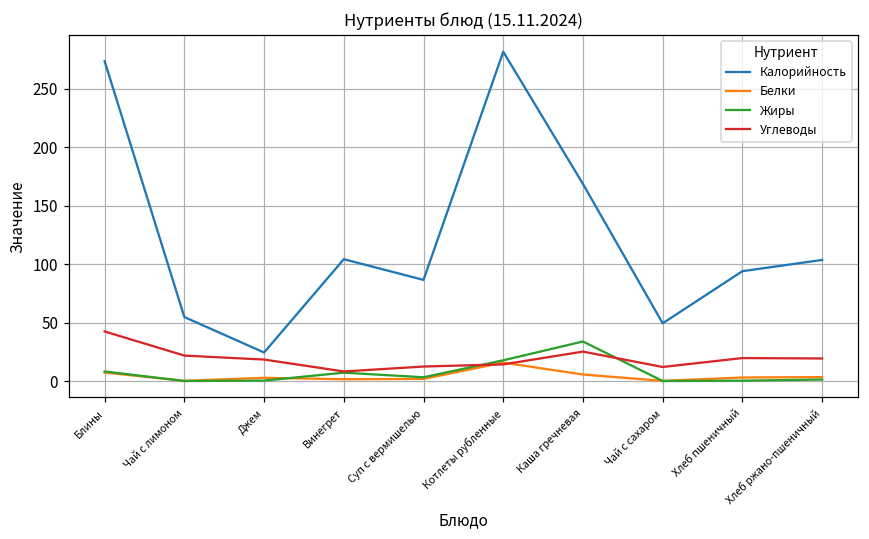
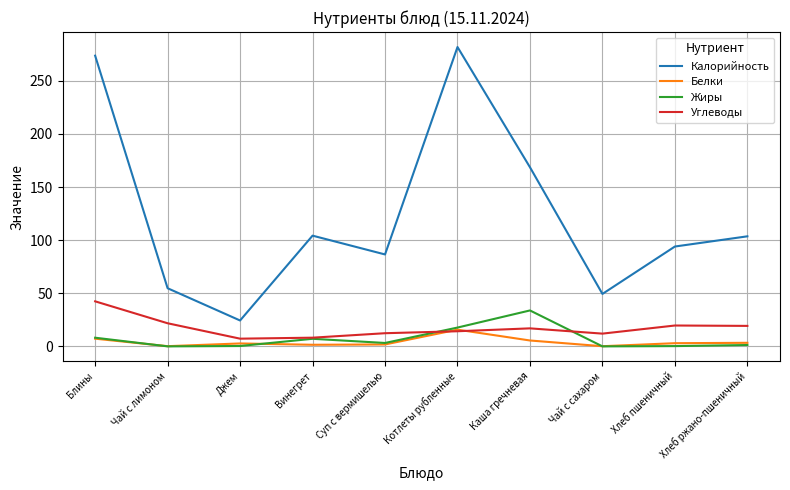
Углеводы, Джем: 18 -> 7
Углеводы, Каша гречневая: 25 -> 17
